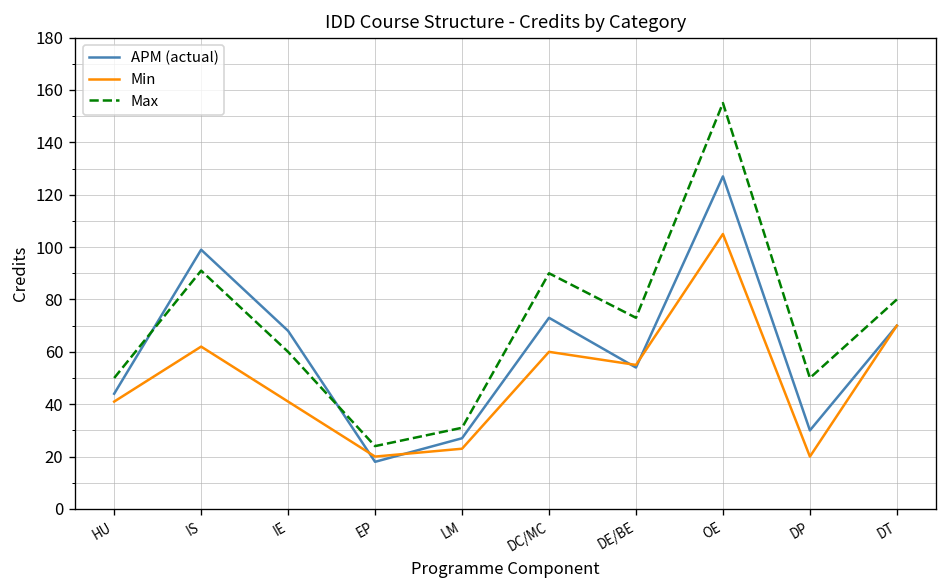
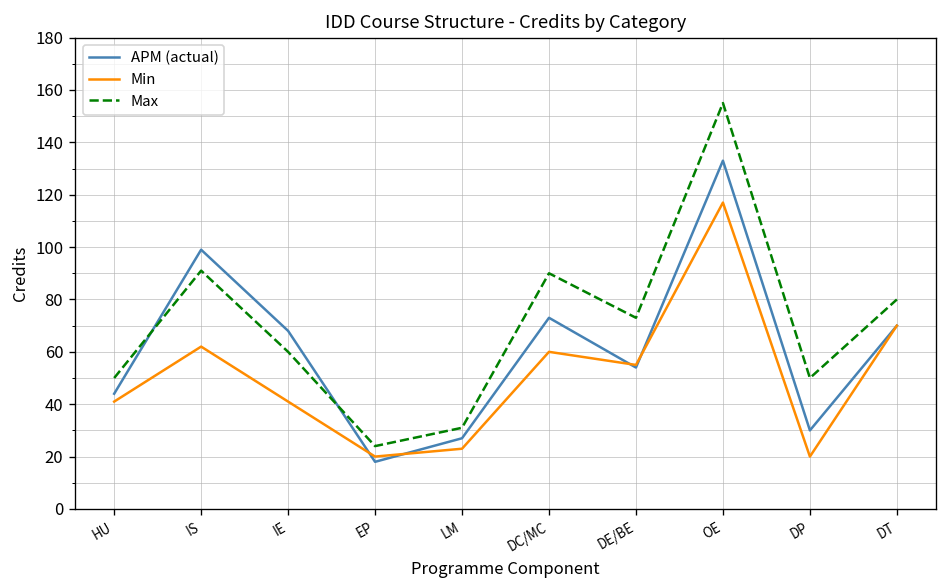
APM (actual), OE: 127 -> 133
Min, OE: 105 -> 117
